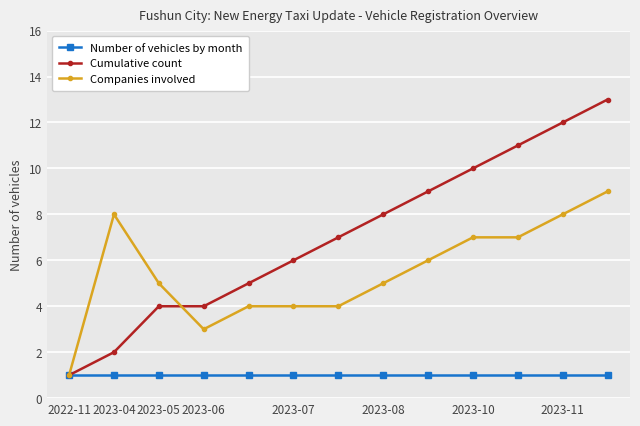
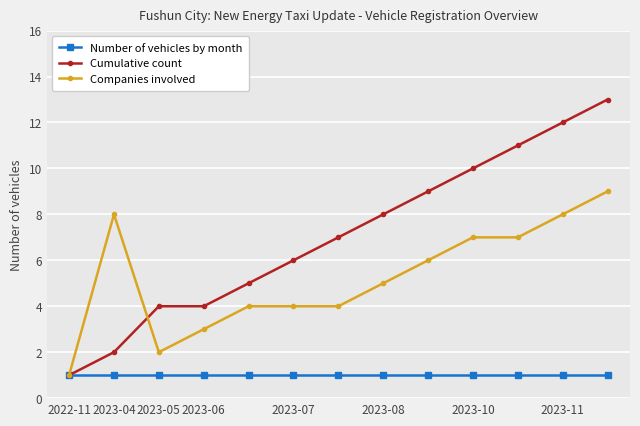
Companies involved, 2023-05: 5 -> 2
